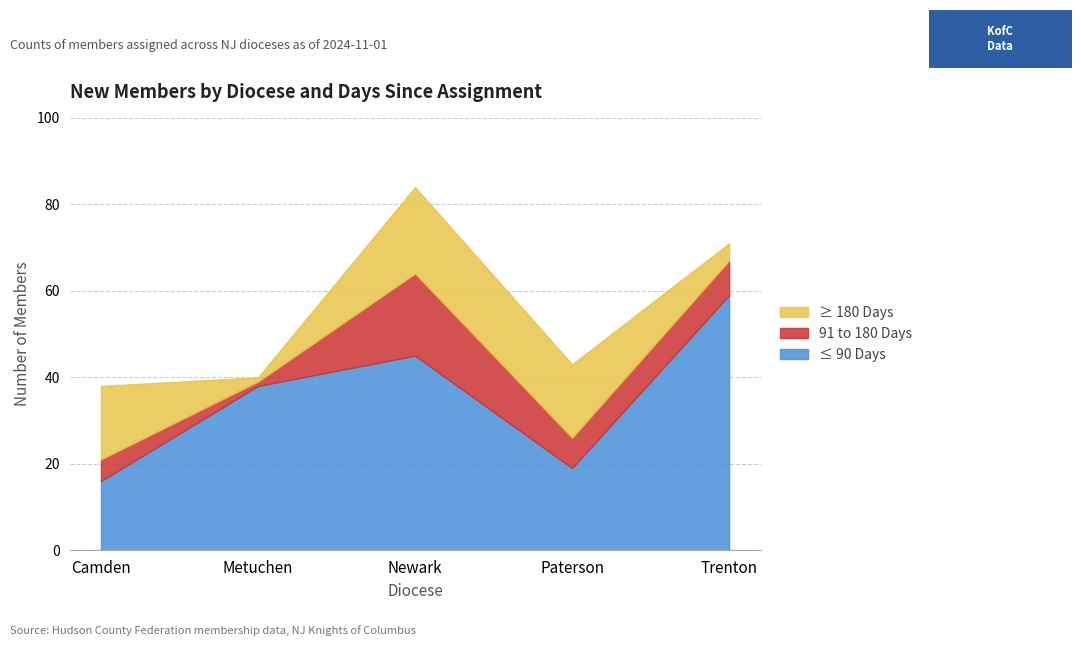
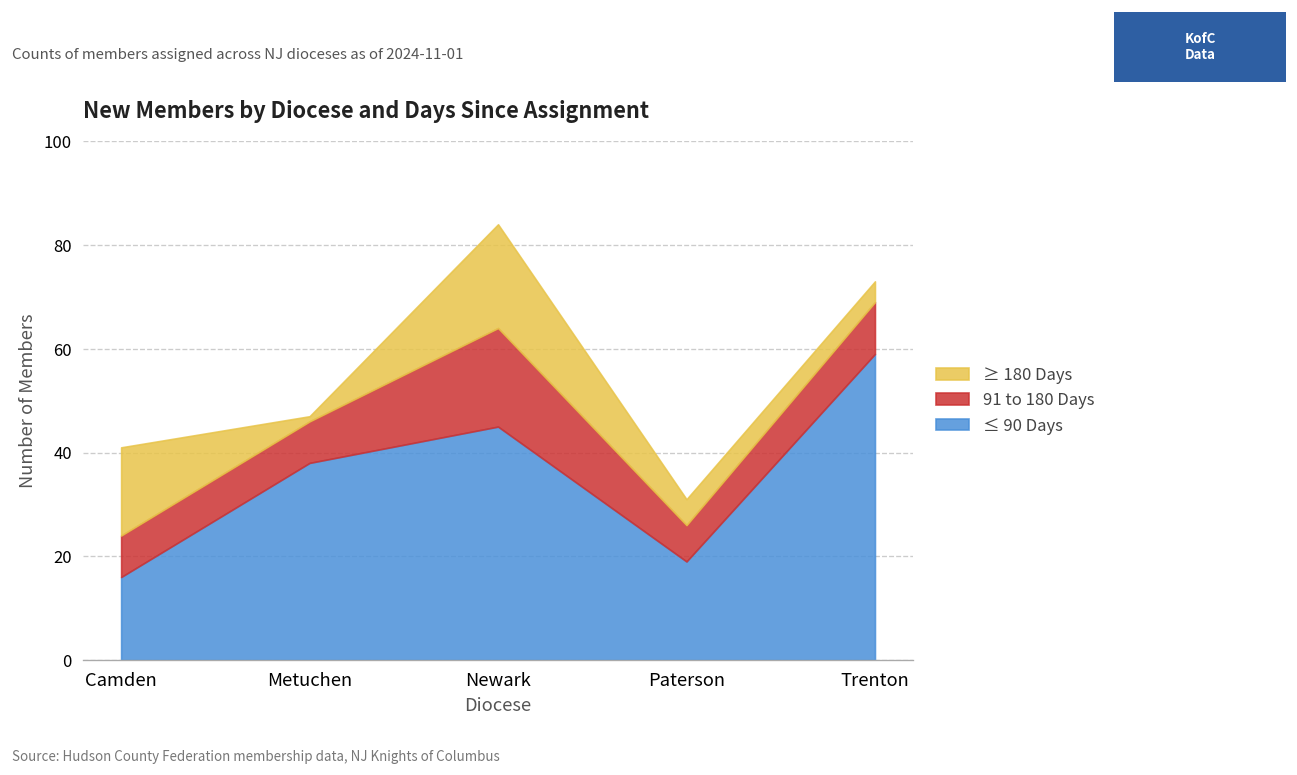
91 to 180 Days, Camden: 5 -> 8
91 to 180 Days, Metuchen: 1 -> 8
≥ 180 Days, Paterson: 17 -> 5
91 to 180 Days, Trenton: 8 -> 10
